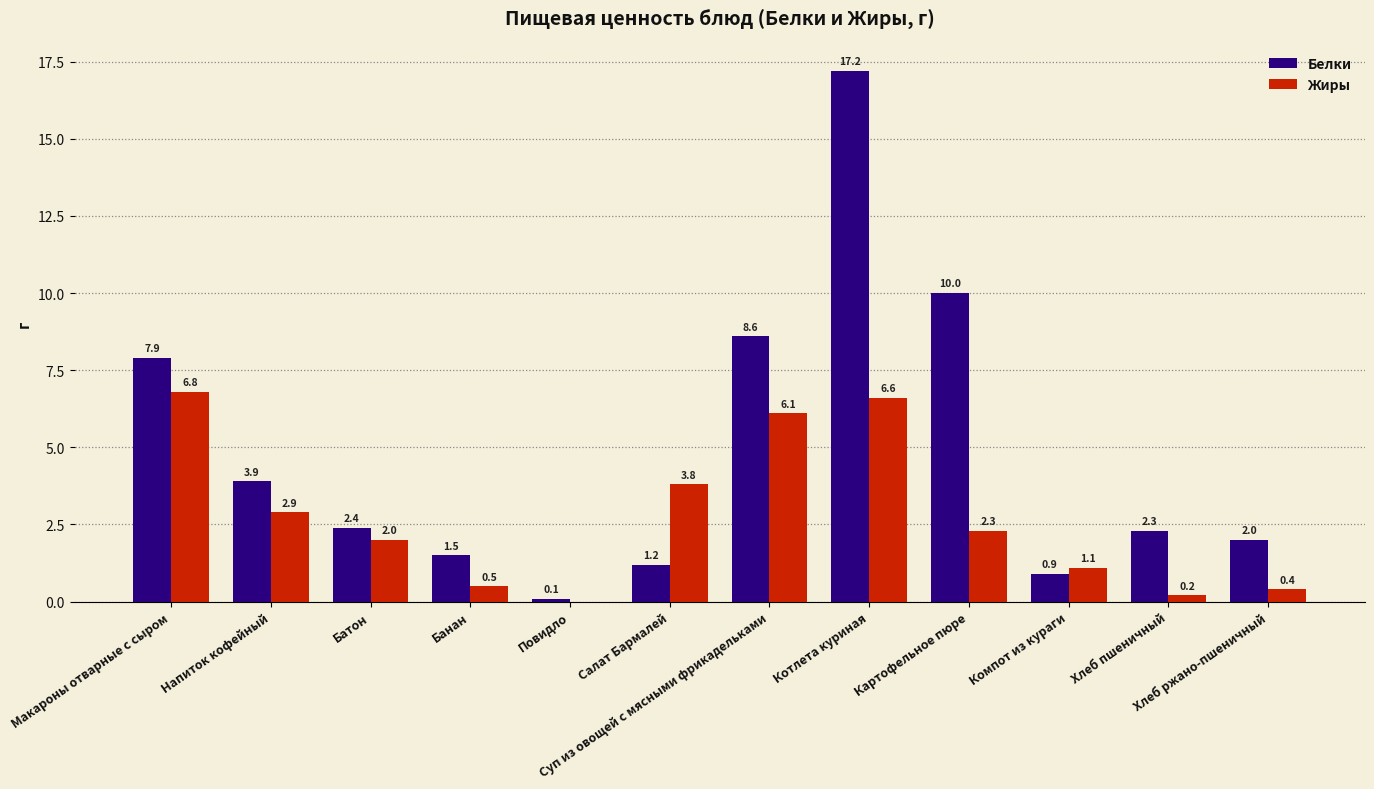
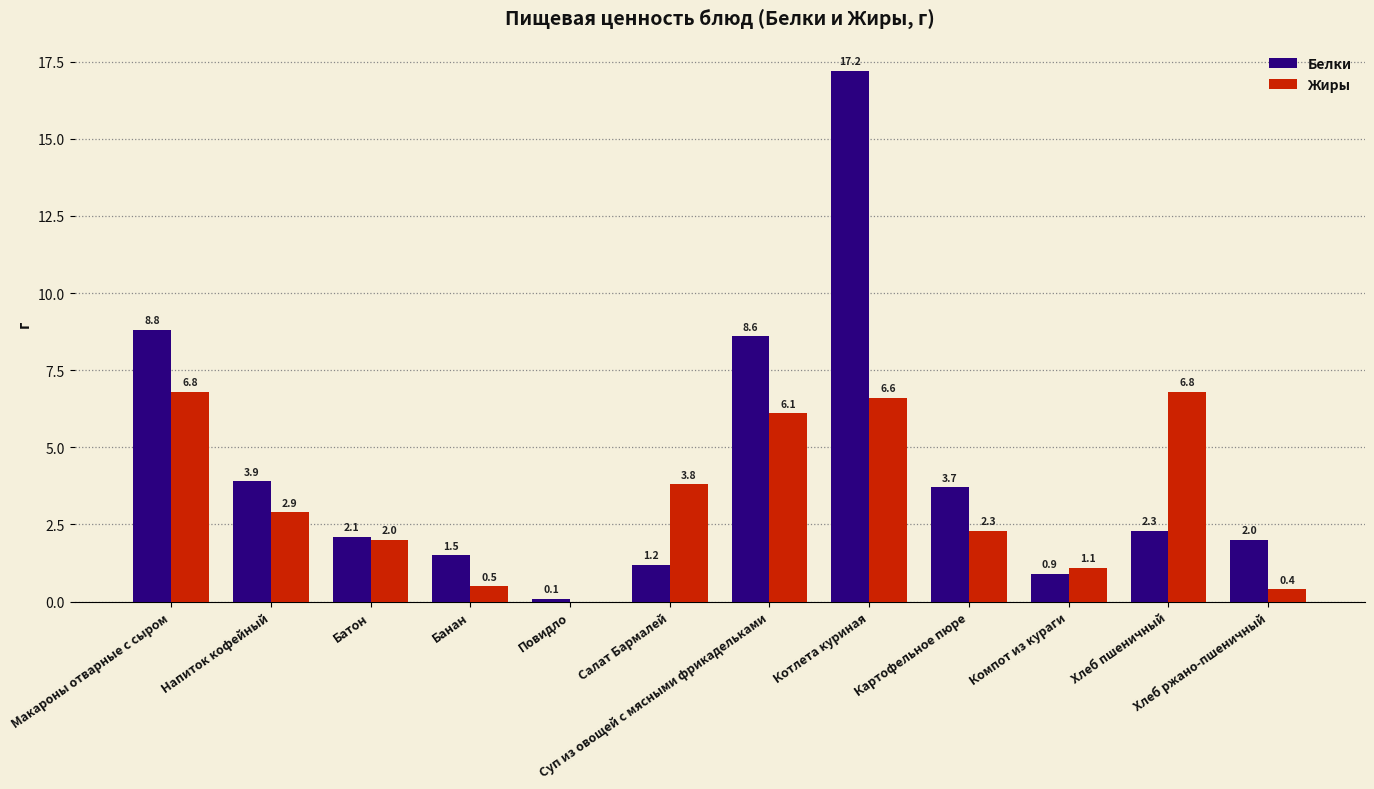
Белки, Макароны отварные с сыром: 7.9 -> 8.8
Белки, Батон: 2.4 -> 2.1
Белки, Картофельное пюре: 10.0 -> 3.7
Жиры, Хлеб пшеничный: 0.2 -> 6.8
